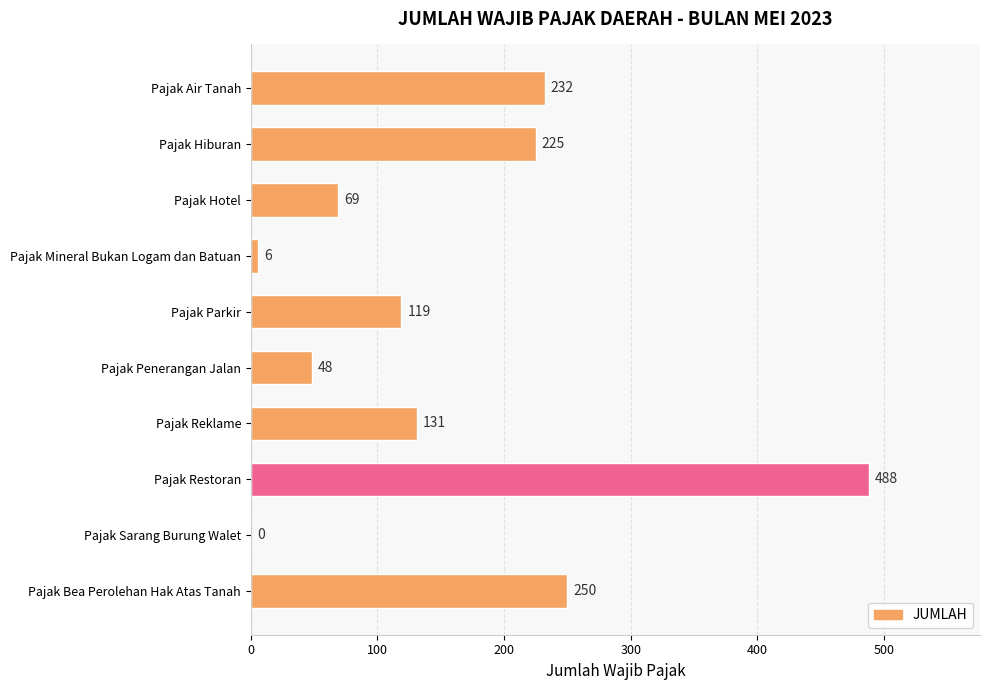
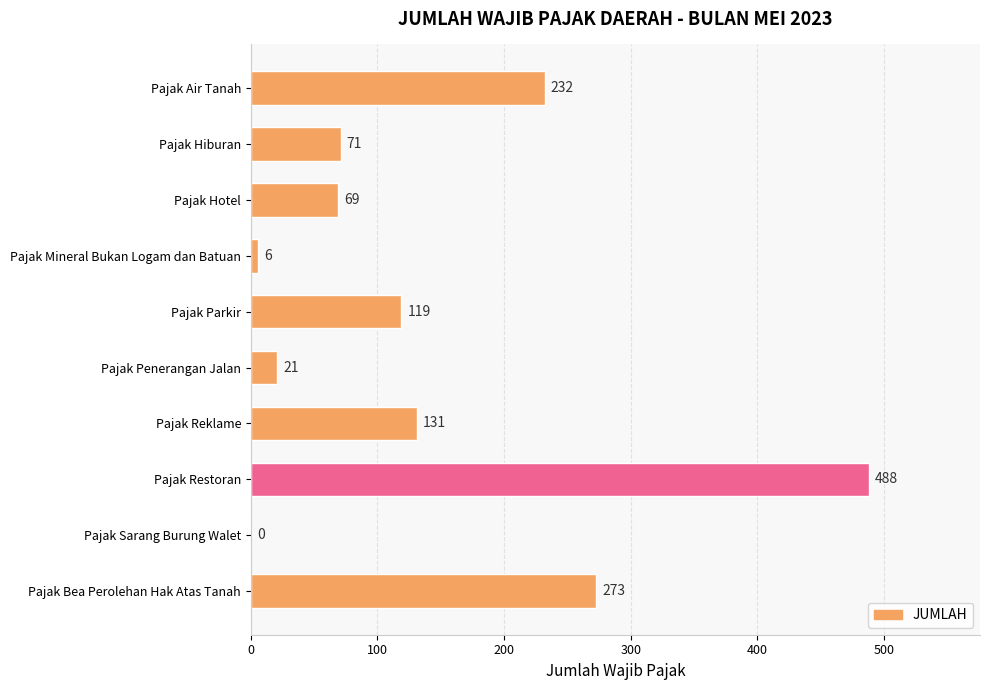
Pajak Hiburan: 225 -> 71
Pajak Penerangan Jalan: 48 -> 21
Pajak Bea Perolehan Hak Atas Tanah: 250 -> 273
